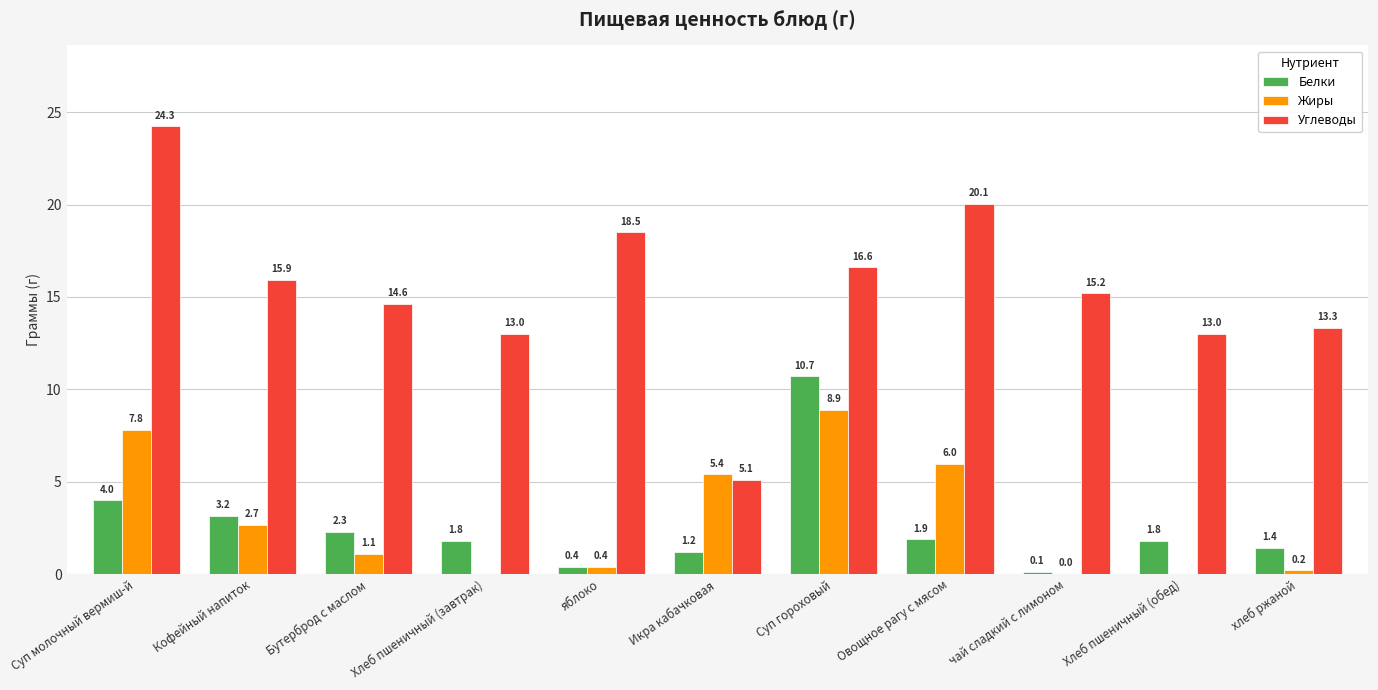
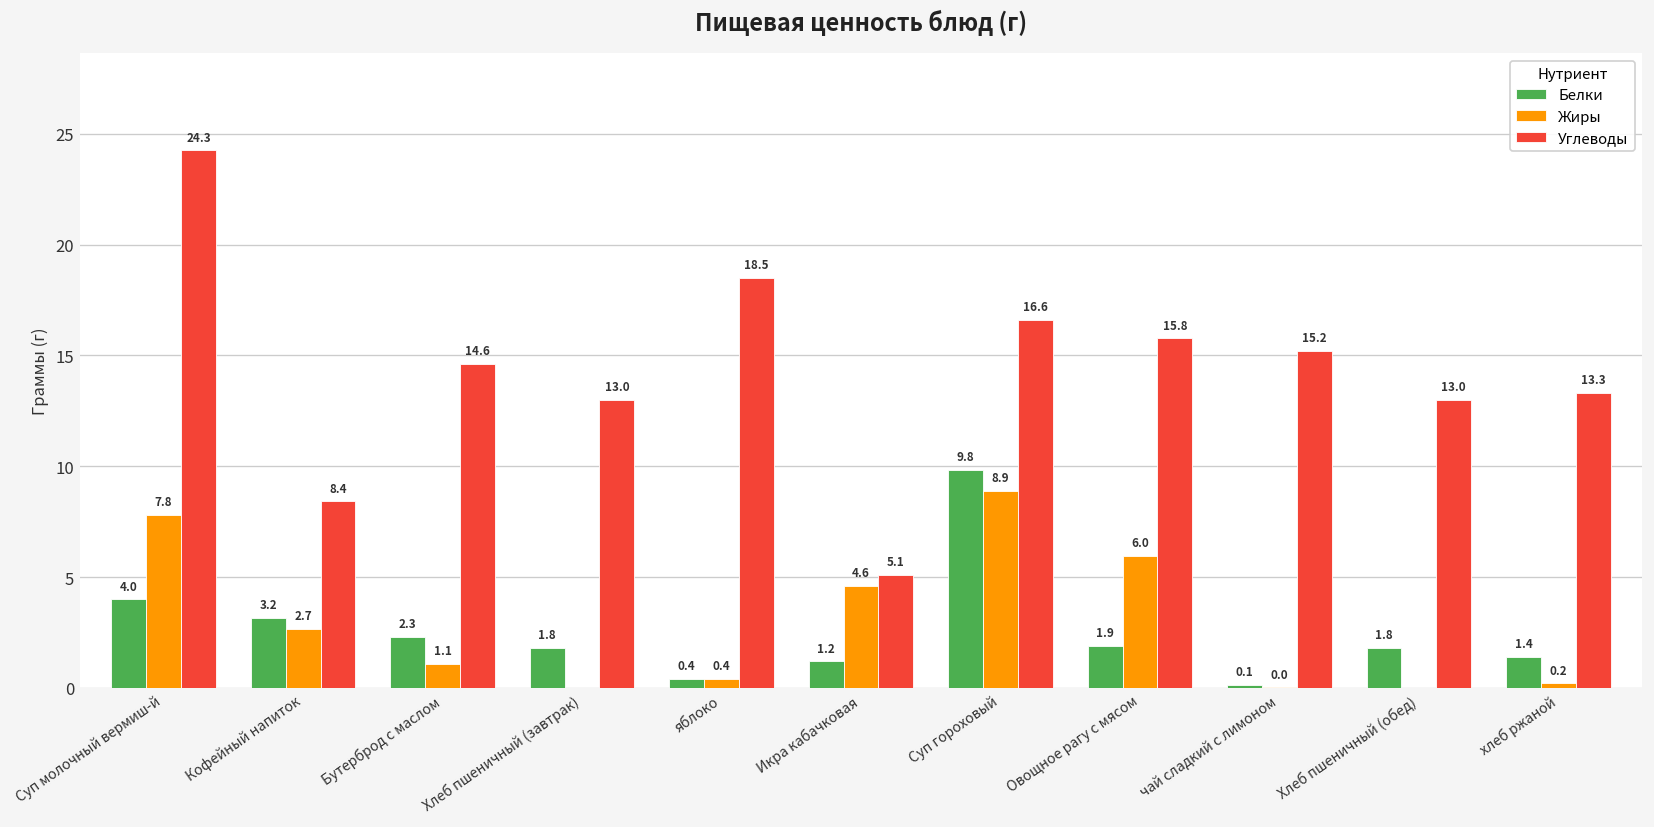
Углеводы, Кофейный напиток: 15.9 -> 8.4
Жиры, Икра кабачковая: 5.4 -> 4.6
Белки, Суп гороховый: 10.7 -> 9.8
Углеводы, Овощное рагу с мясом: 20.1 -> 15.8
